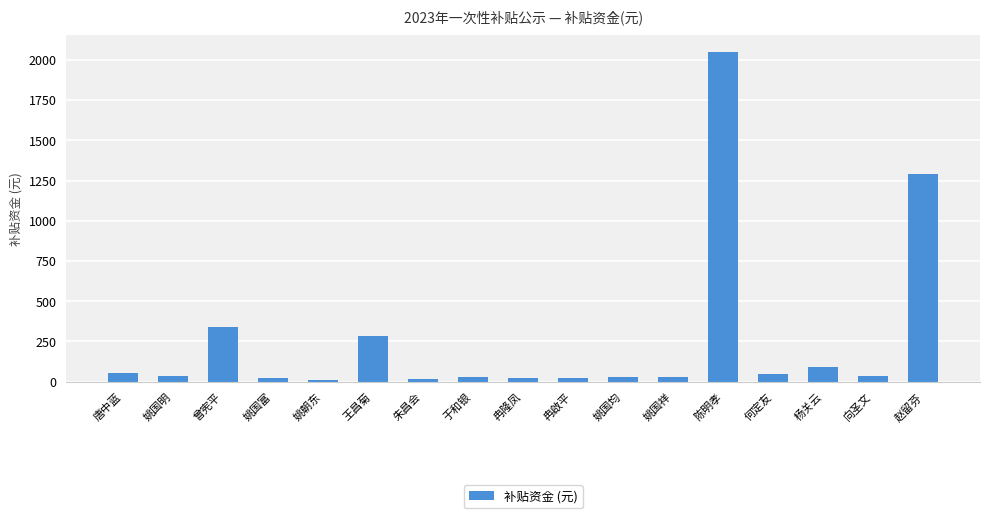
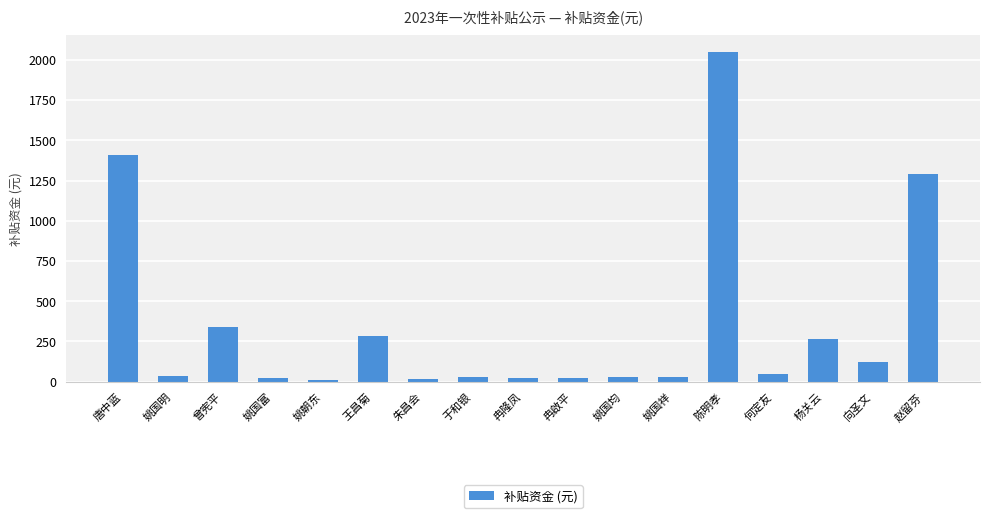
唐中蓝: 60 -> 1410
杨关云: 90 -> 260
向圣文: 40 -> 120
